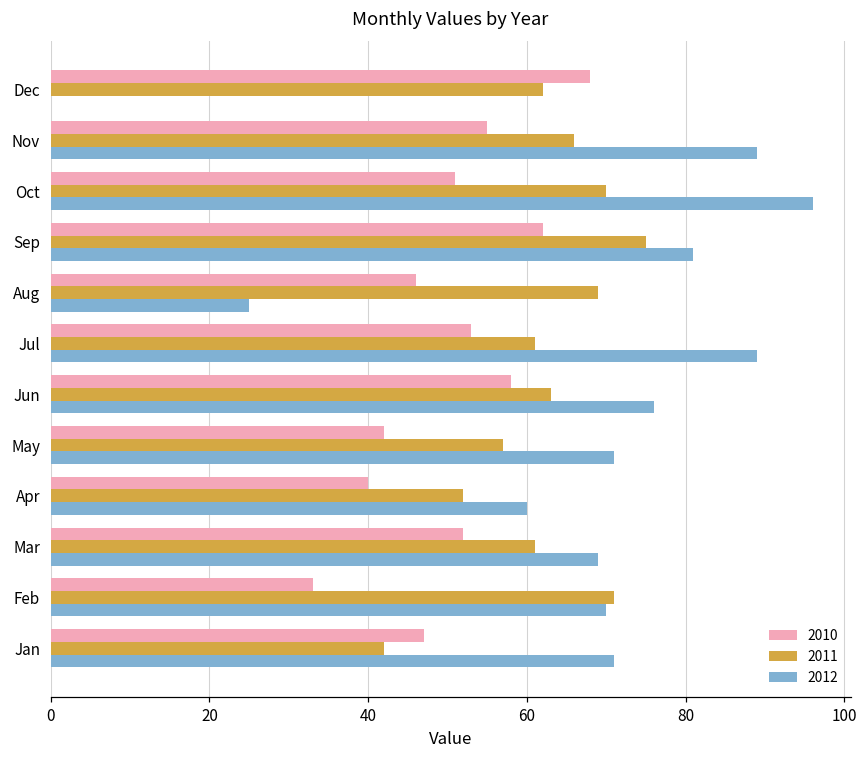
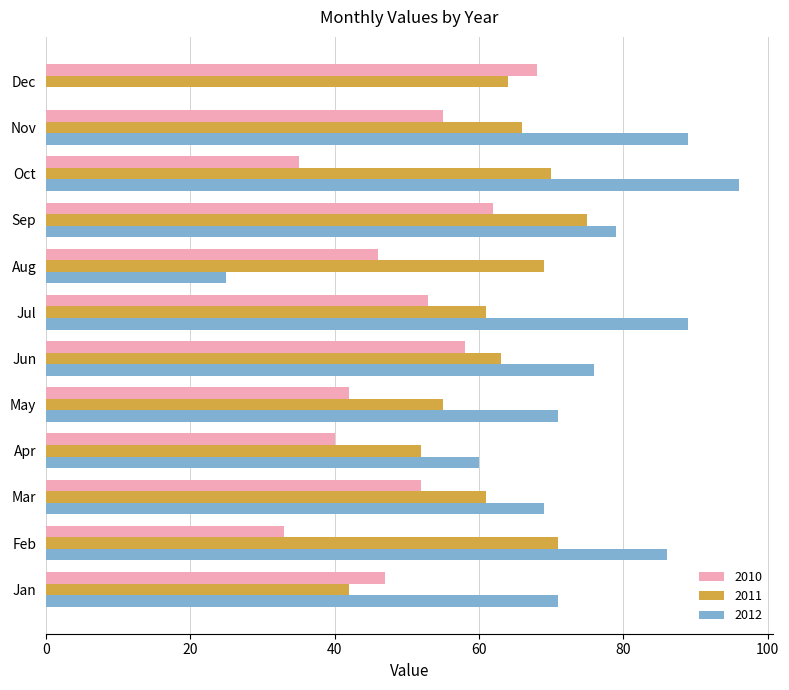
2011, Dec: 62 -> 64
2010, Oct: 51 -> 35
2012, Sep: 81 -> 79
2011, May: 57 -> 55
2012, Feb: 70 -> 86
